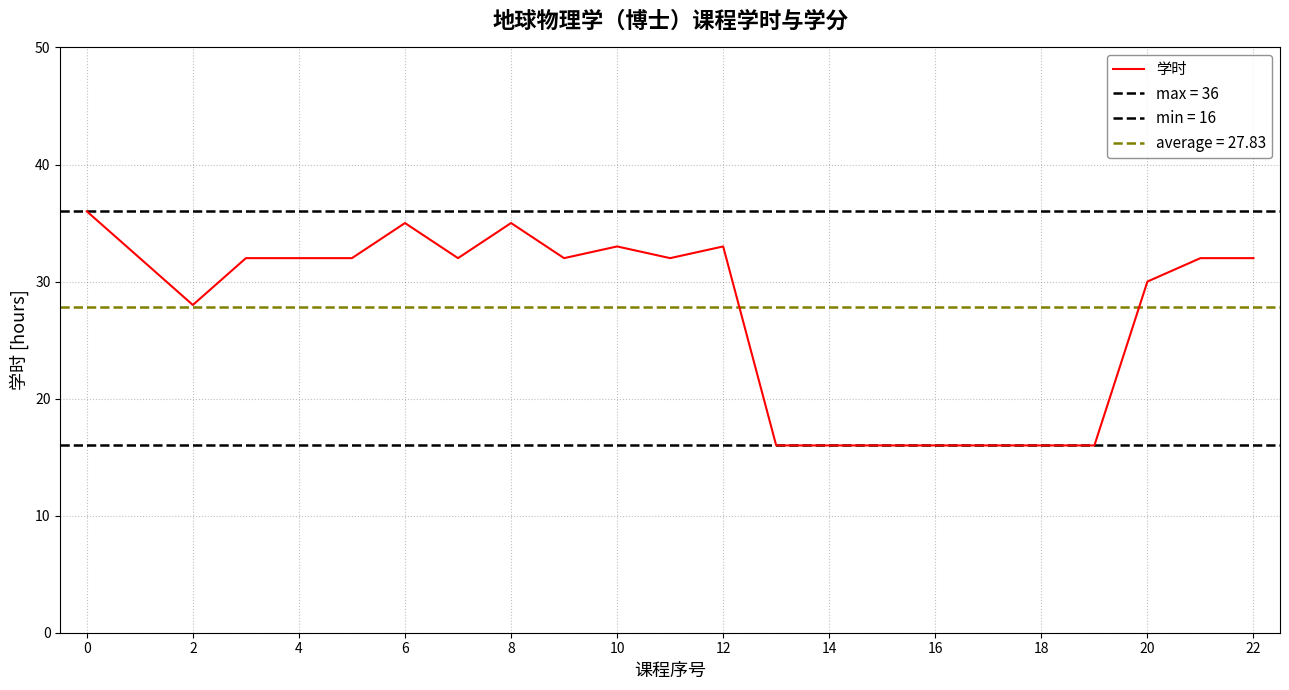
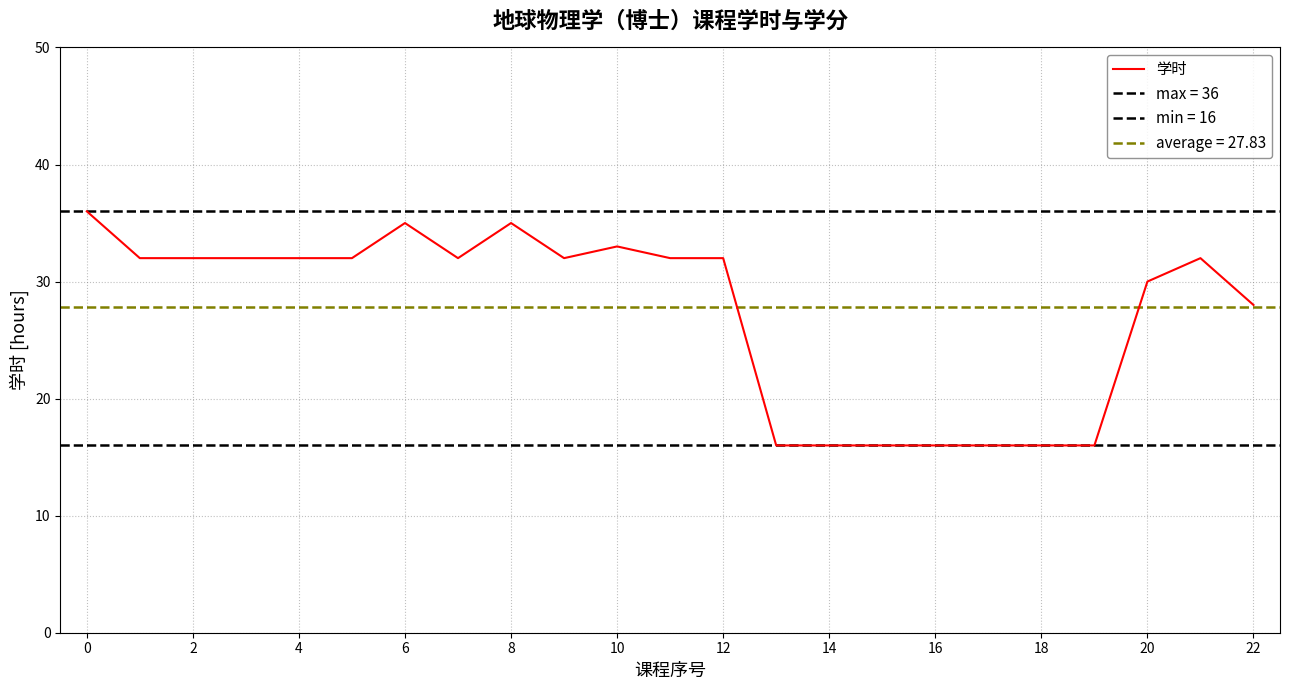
2: 28 -> 32
12: 33 -> 32
22: 32 -> 28
